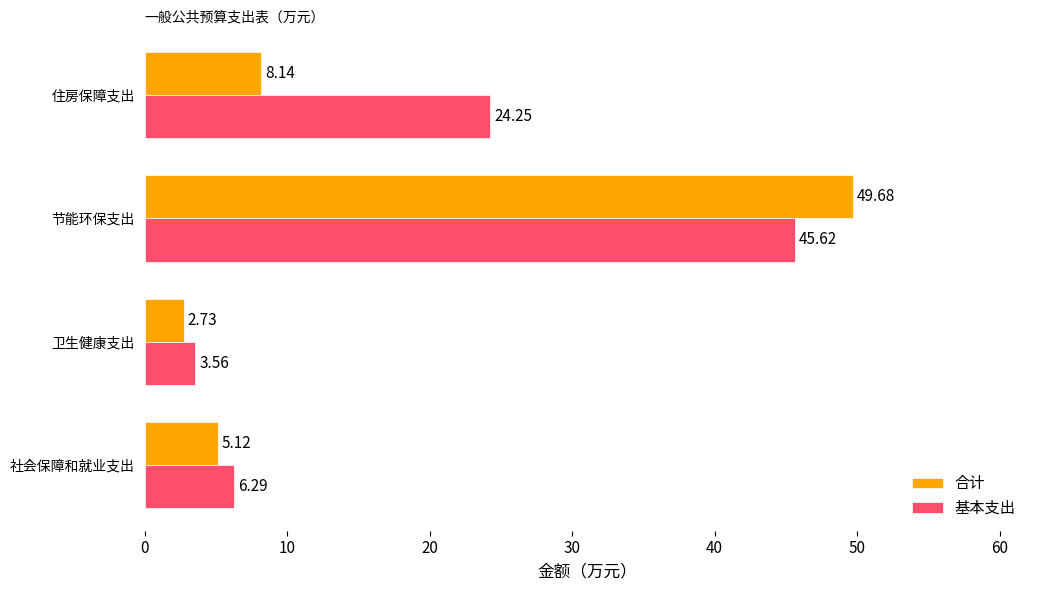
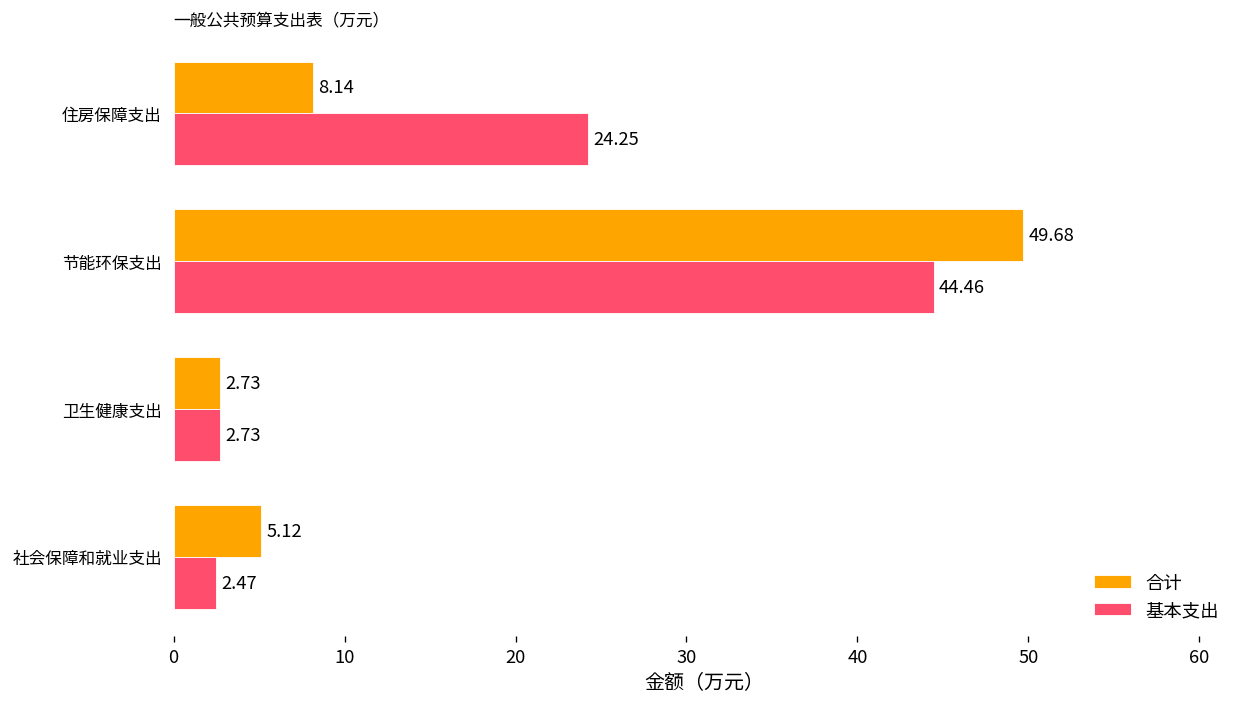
基本支出, 节能环保支出: 45.62 -> 44.46
基本支出, 卫生健康支出: 3.56 -> 2.73
基本支出, 社会保障和就业支出: 6.29 -> 2.47
